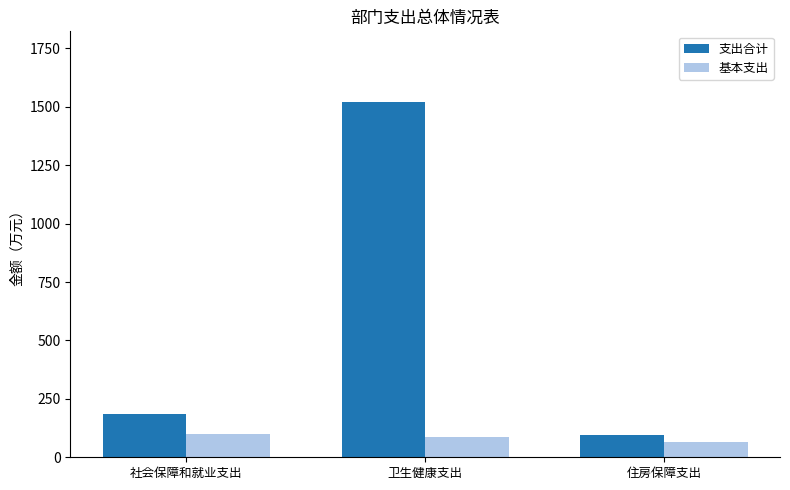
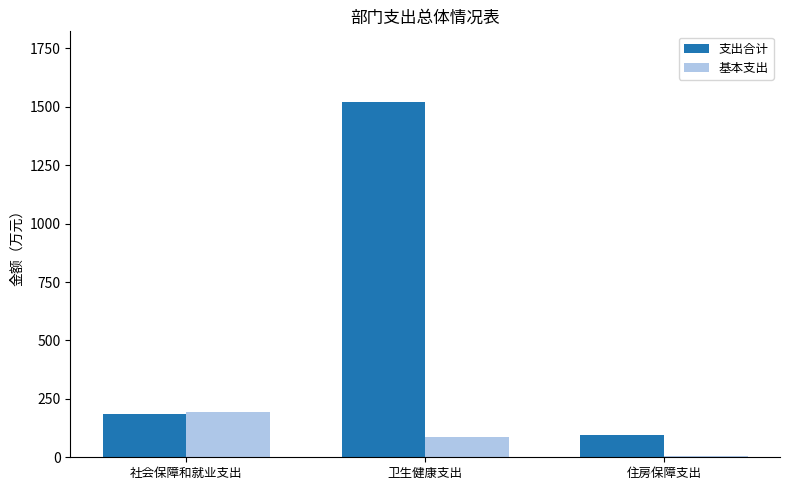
基本支出, 社会保障和就业支出: 100 -> 190
基本支出, 住房保障支出: 70 -> 10
